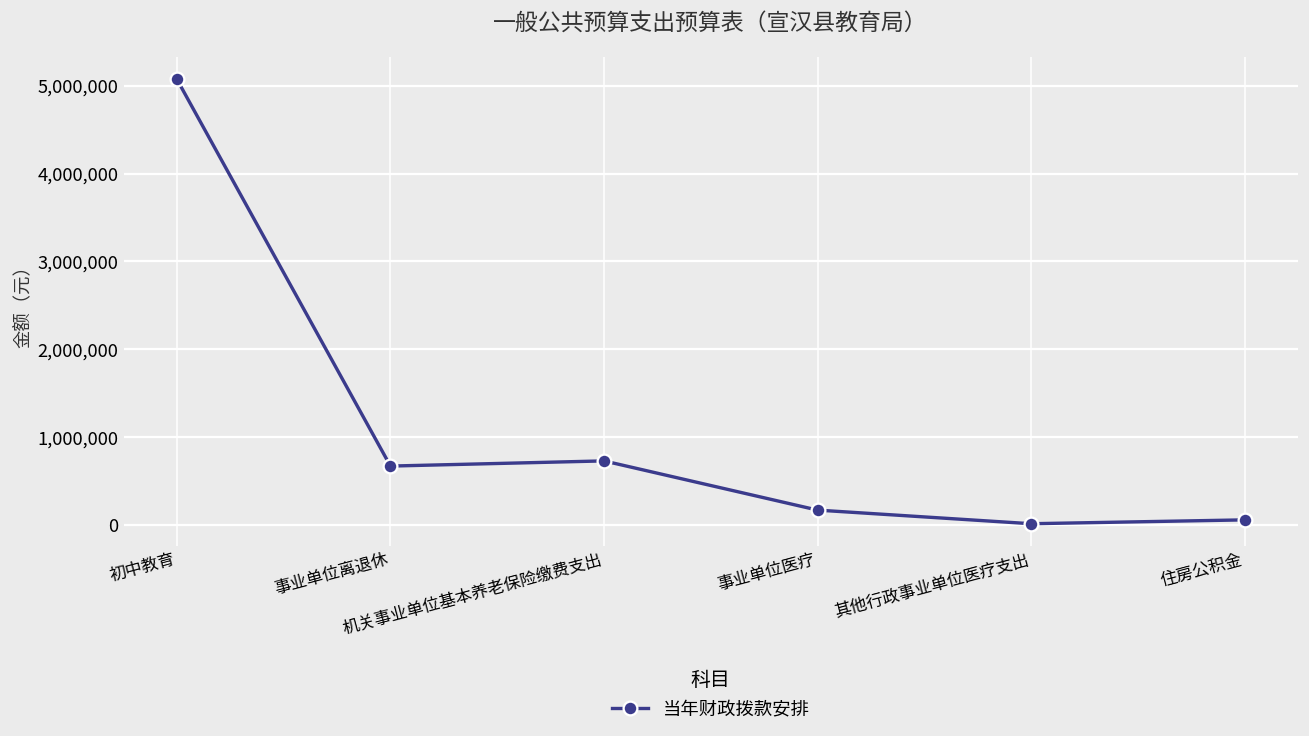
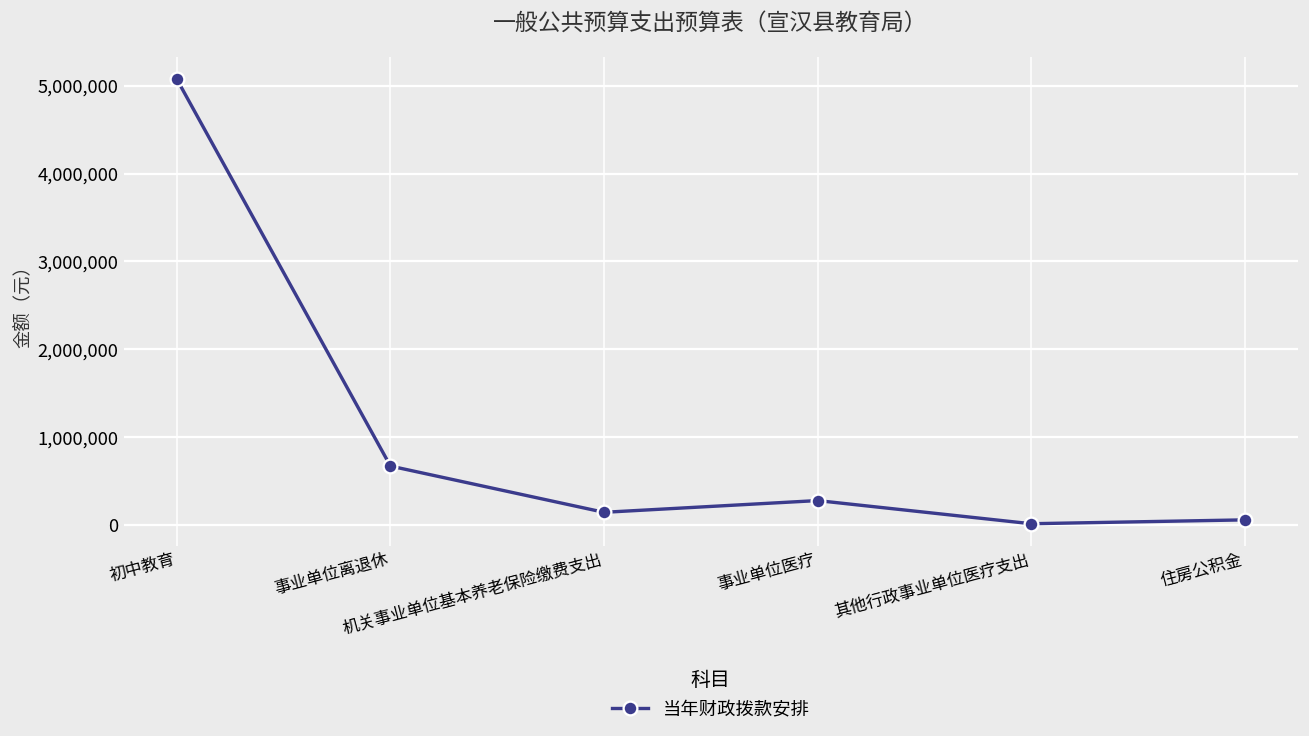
机关事业单位基本养老保险缴费支出: 700,000 -> 100,000
事业单位医疗: 200,000 -> 300,000
